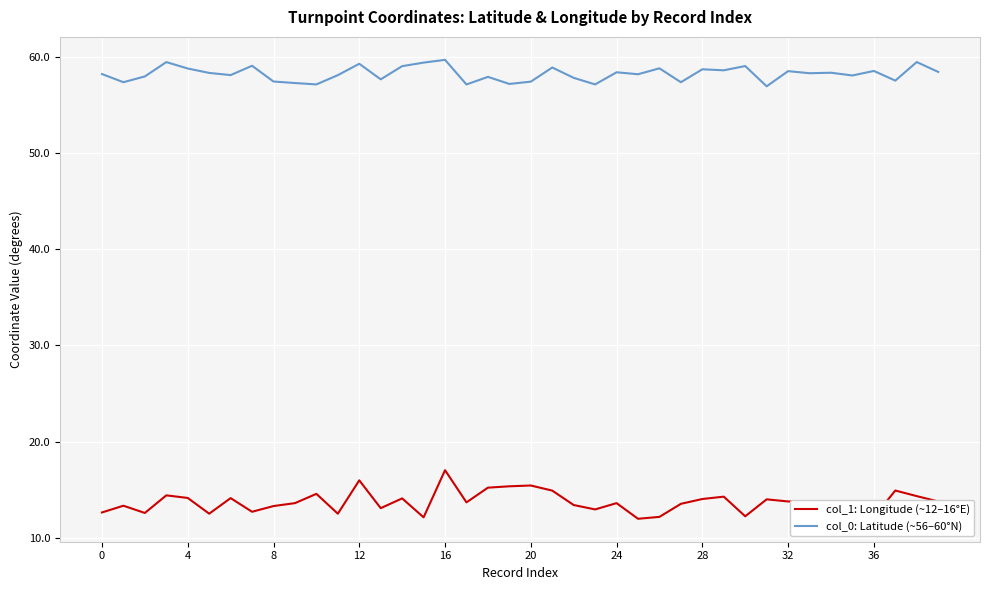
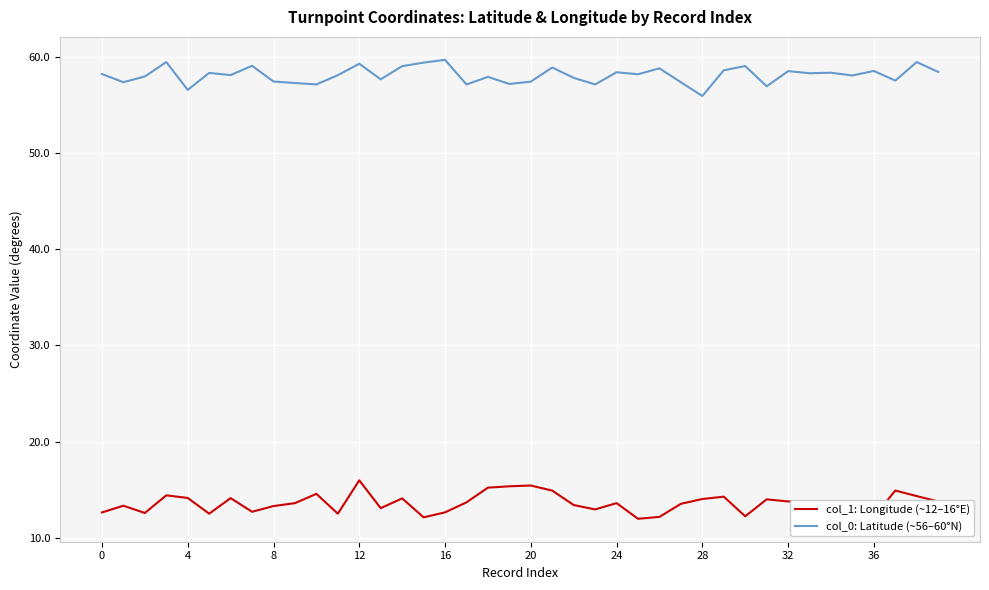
col_0: Latitude (~56–60°N), 4: 59 -> 57
col_1: Longitude (~12–16°E), 16: 17 -> 13
col_0: Latitude (~56–60°N), 28: 59 -> 56
